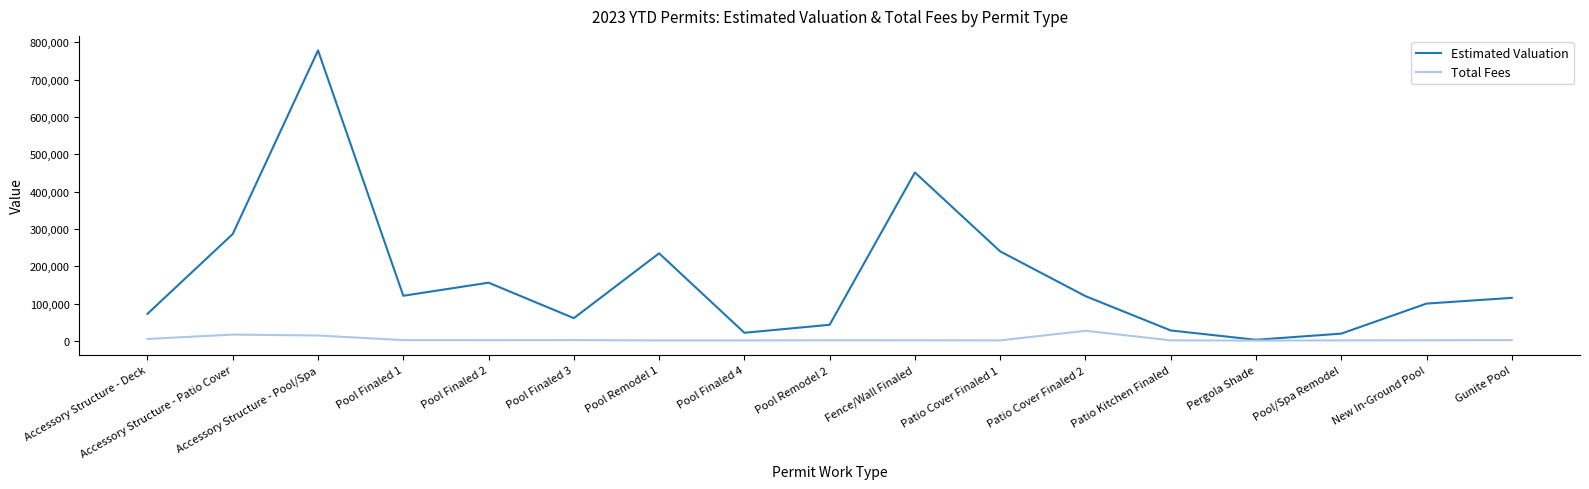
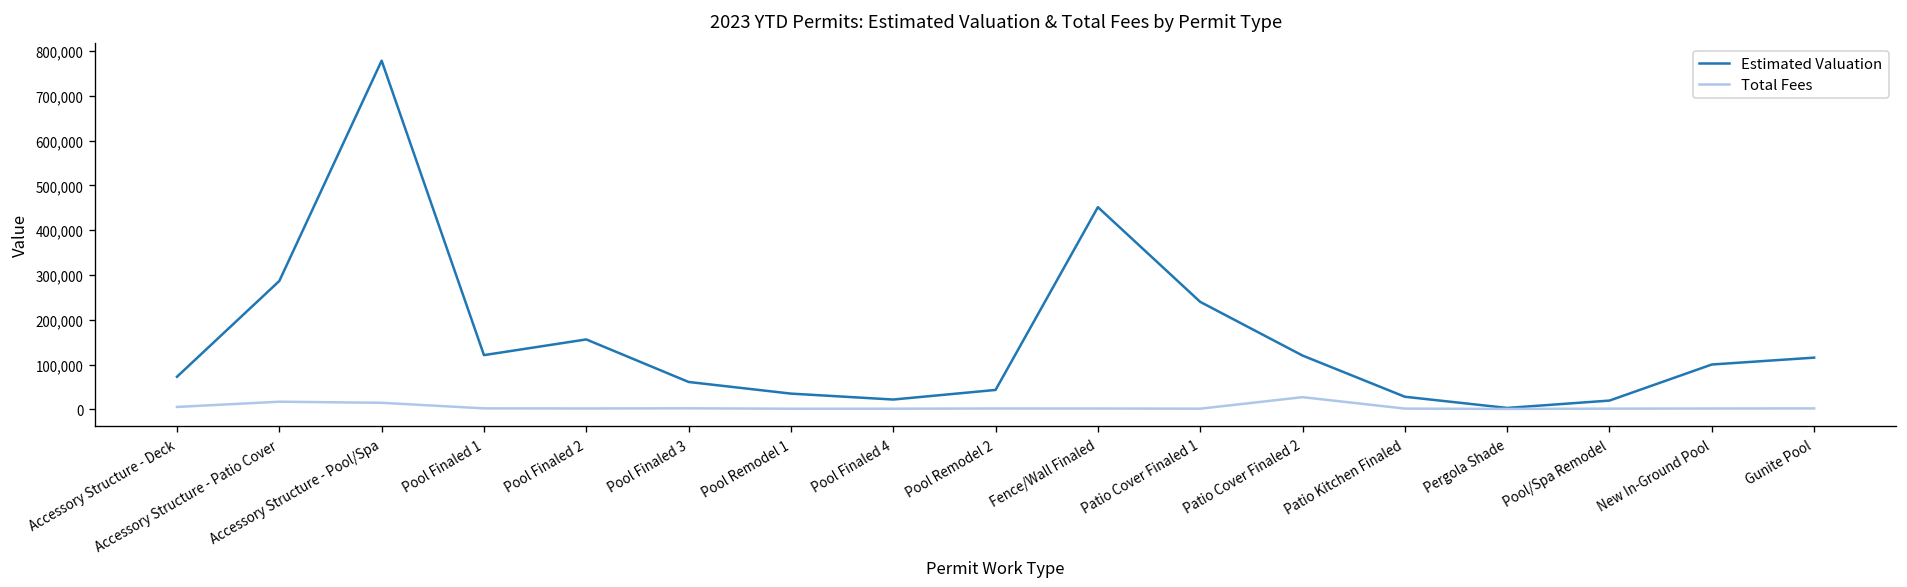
Estimated Valuation, Pool Remodel 1: 230,000 -> 40,000
